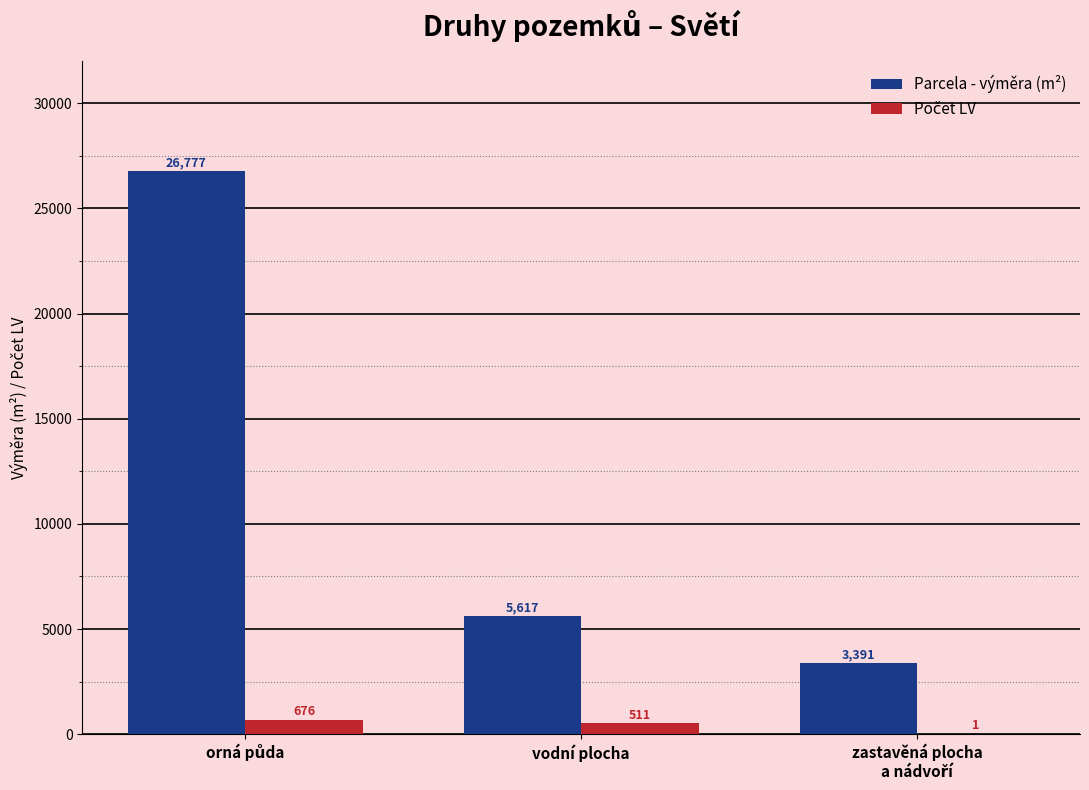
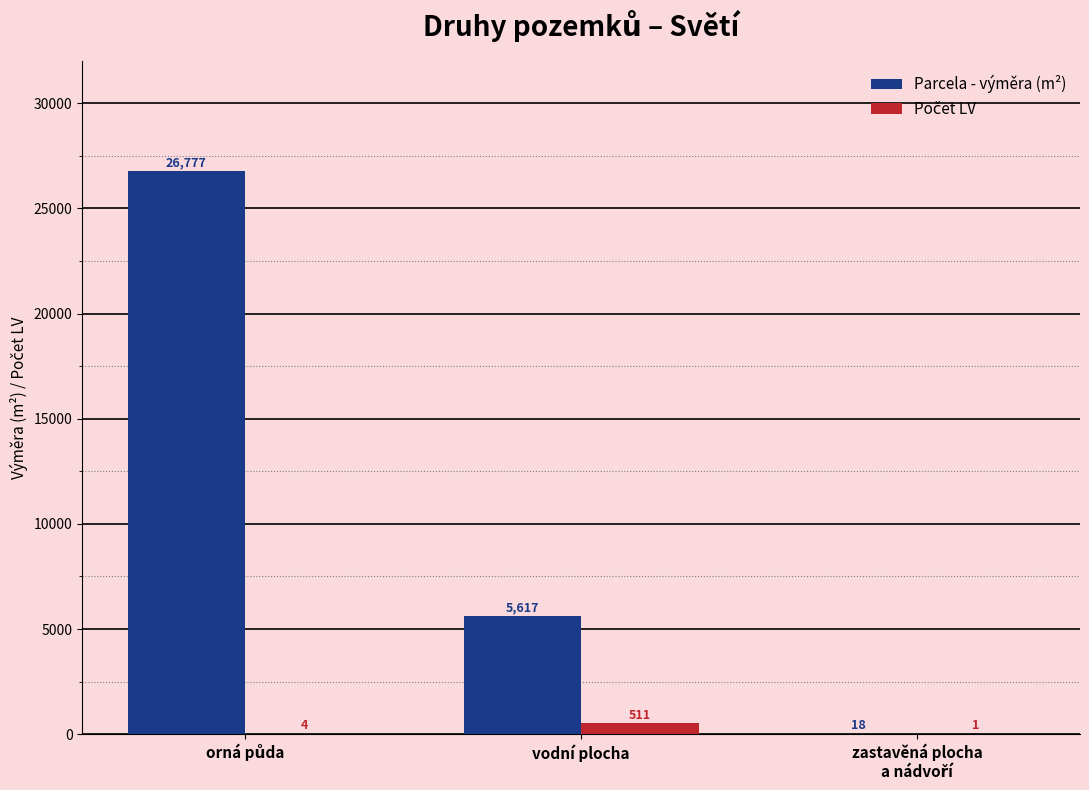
Počet LV, orná půda: 676 -> 4
Parcela - výměra (m²), zastavěná plocha a nádvoří: 3,391 -> 18
